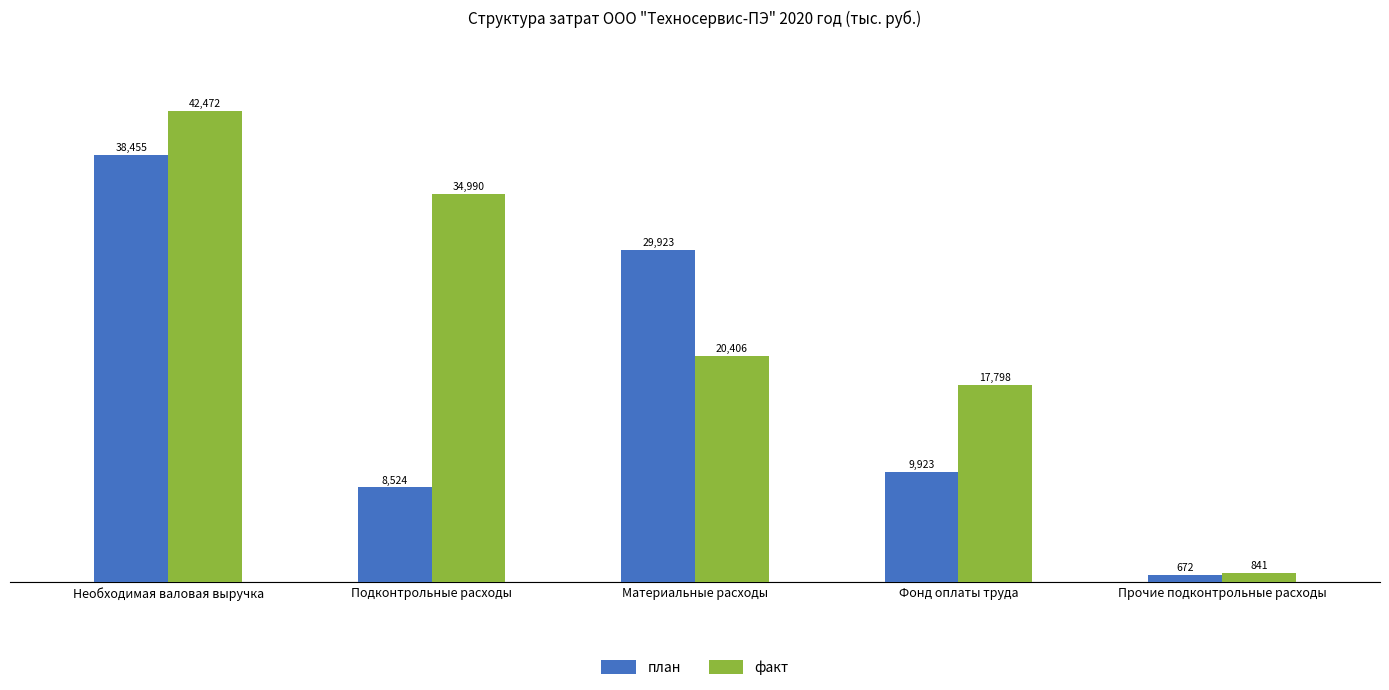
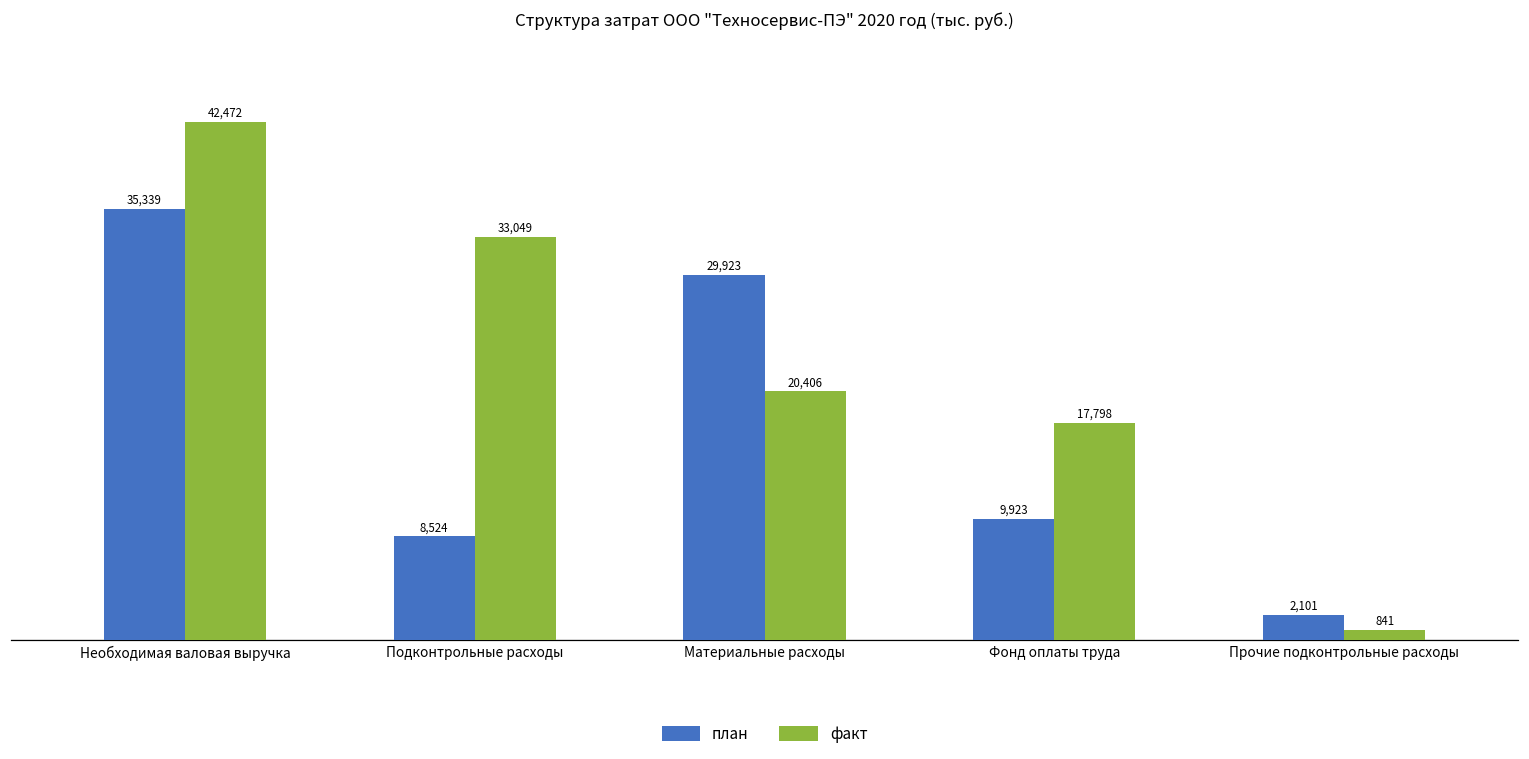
план, Необходимая валовая выручка: 38,455 -> 35,339
факт, Подконтрольные расходы: 34,990 -> 33,049
план, Прочие подконтрольные расходы: 672 -> 2,101
